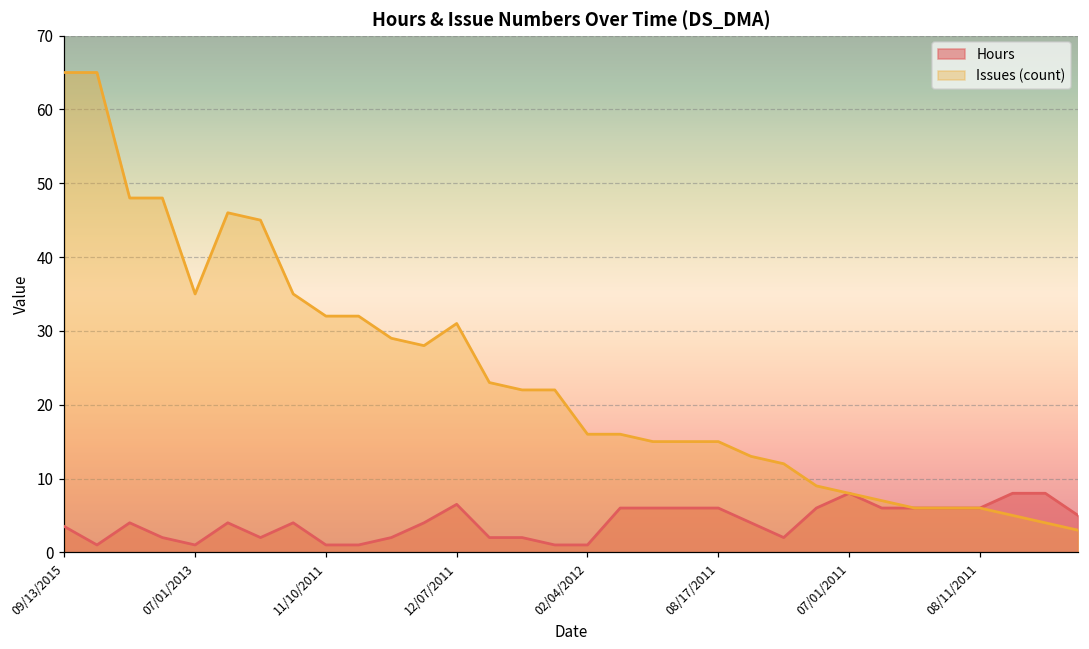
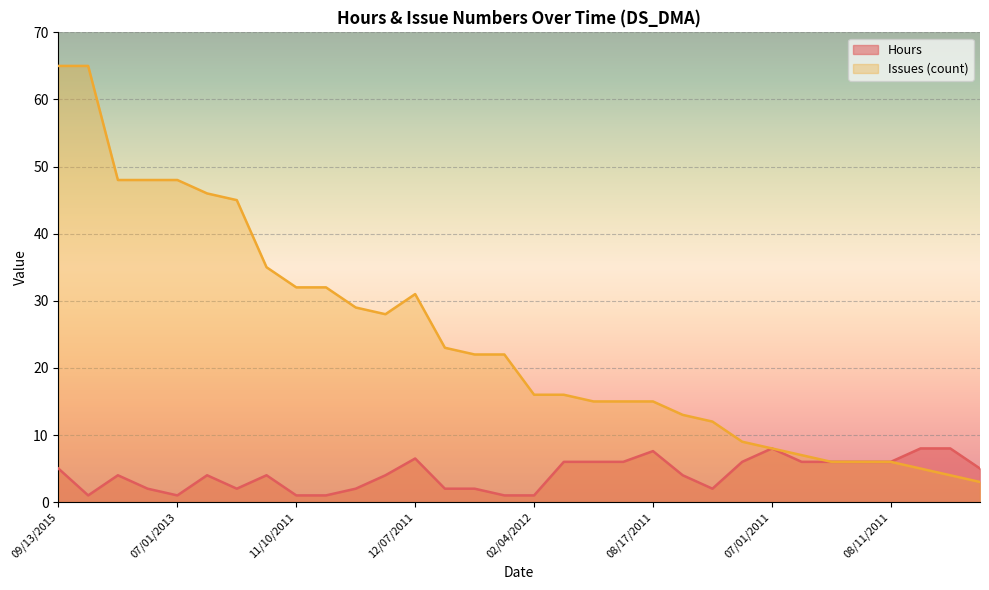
Hours, 09/13/2015: 4 -> 5
Issues (count), 07/01/2013: 35 -> 48
Hours, 08/17/2011: 6 -> 8
